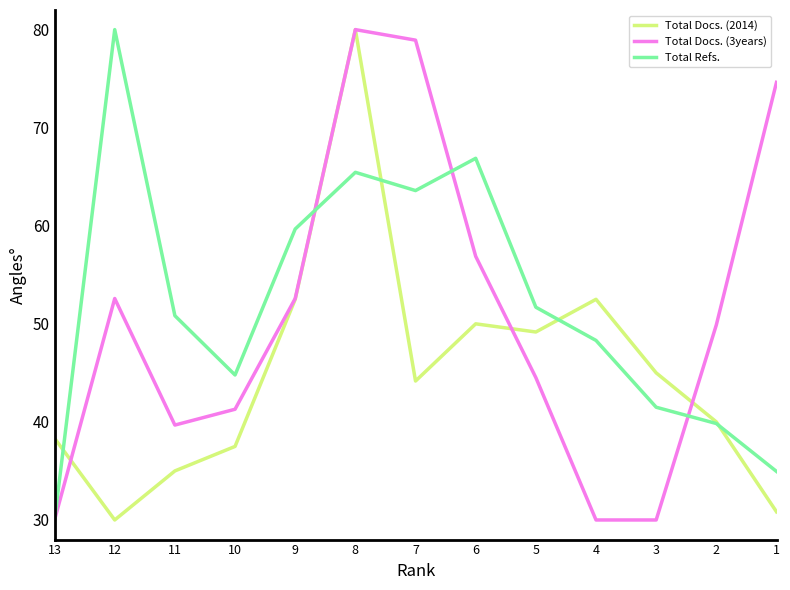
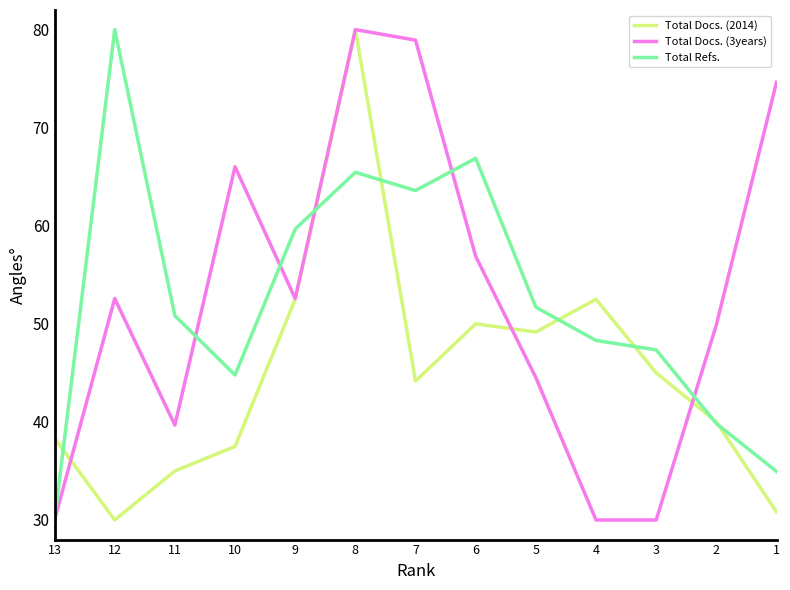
Total Docs. (3years), 10: 41 -> 66
Total Refs., 3: 41 -> 47
